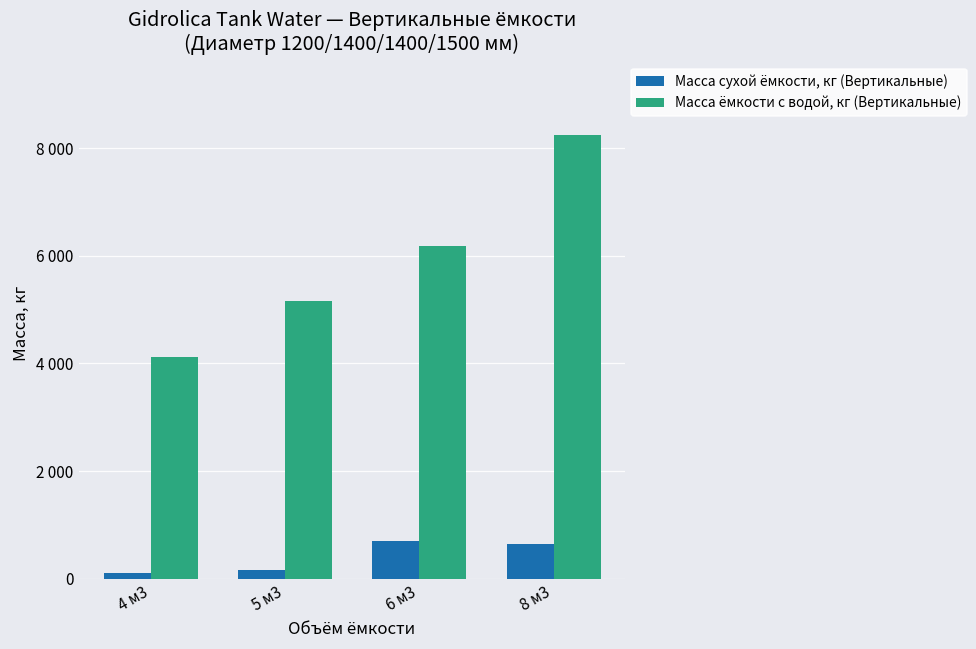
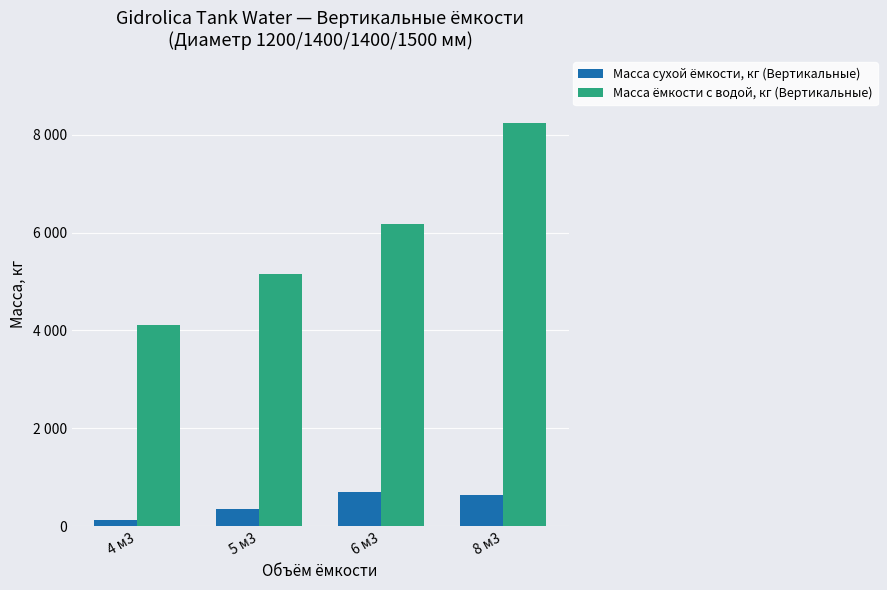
Масса сухой ёмкости, кг (Вертикальные), 5 м3: 200 -> 400
